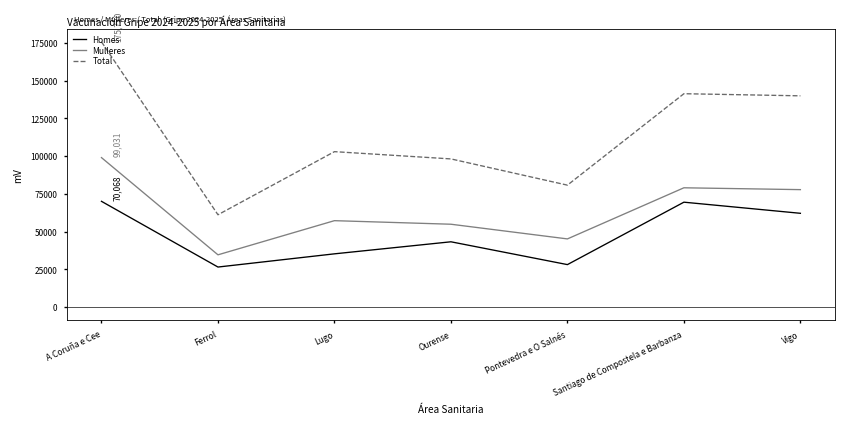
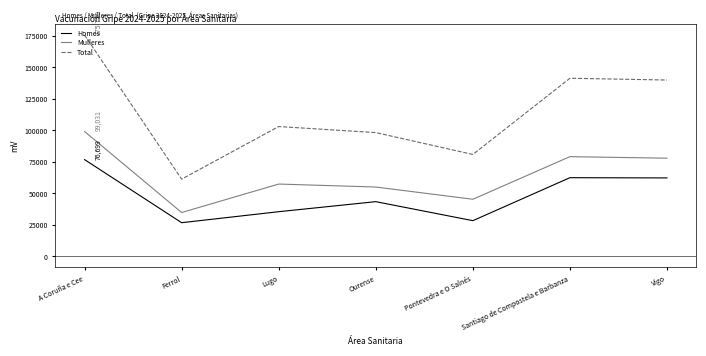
Homes, A Coruña e Cee: 70,068 -> 76,699
Homes, Santiago de Compostela e Barbanza: 70000 -> 62000
